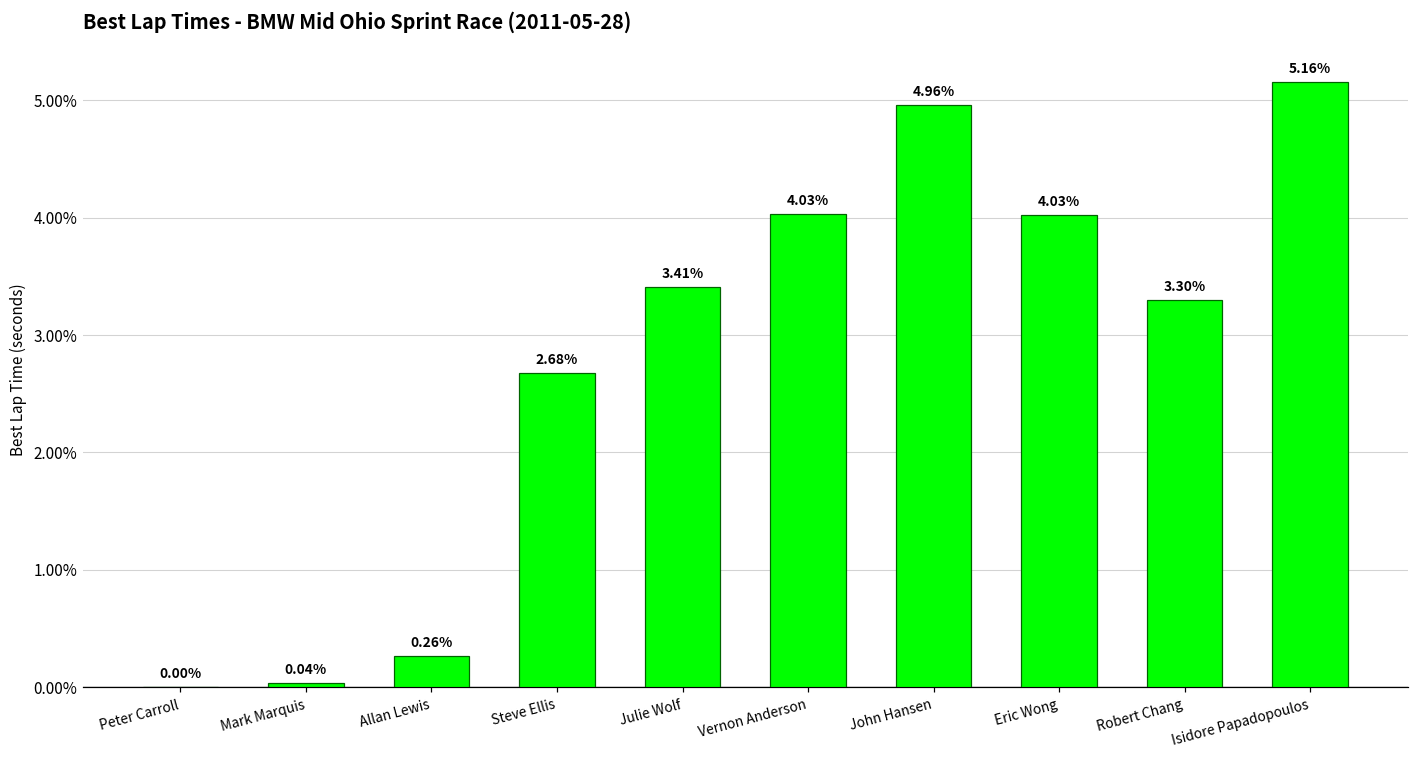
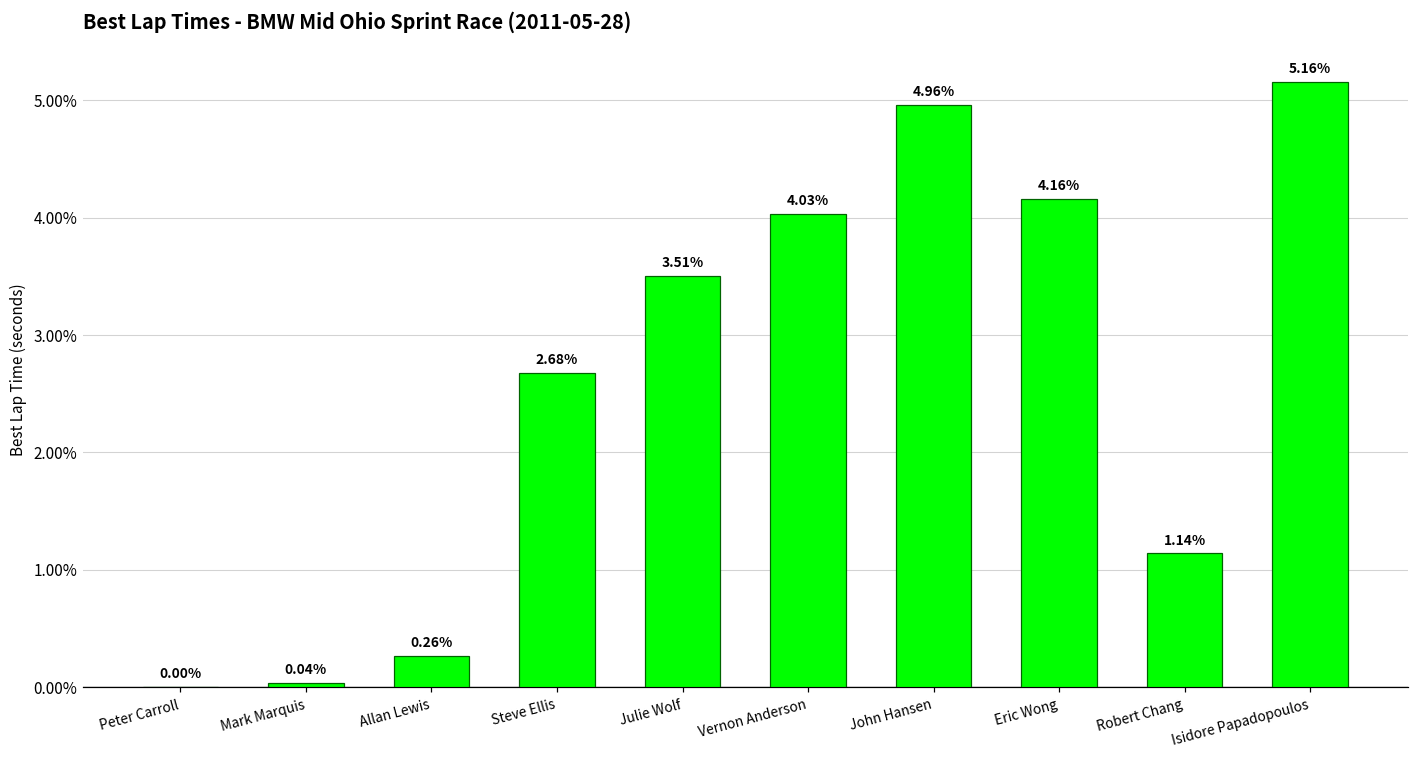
Julie Wolf: 3.41% -> 3.51%
Eric Wong: 4.03% -> 4.16%
Robert Chang: 3.30% -> 1.14%
